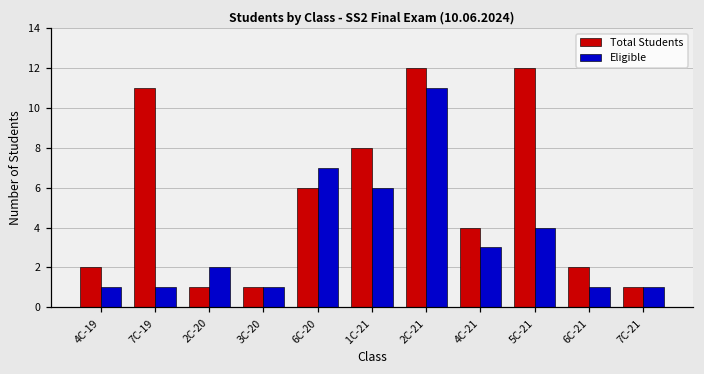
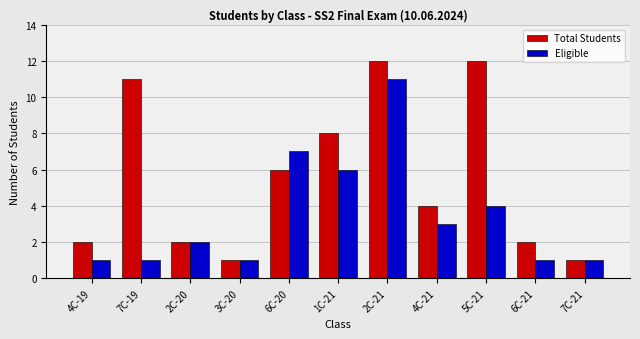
Total Students, 2C-20: 1 -> 2
